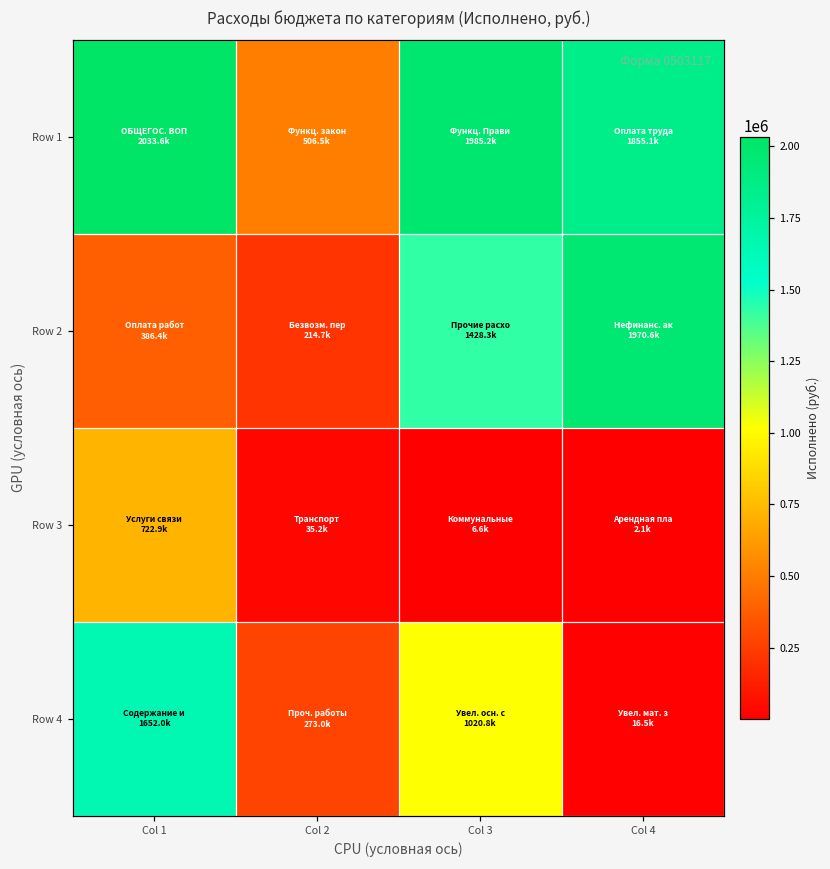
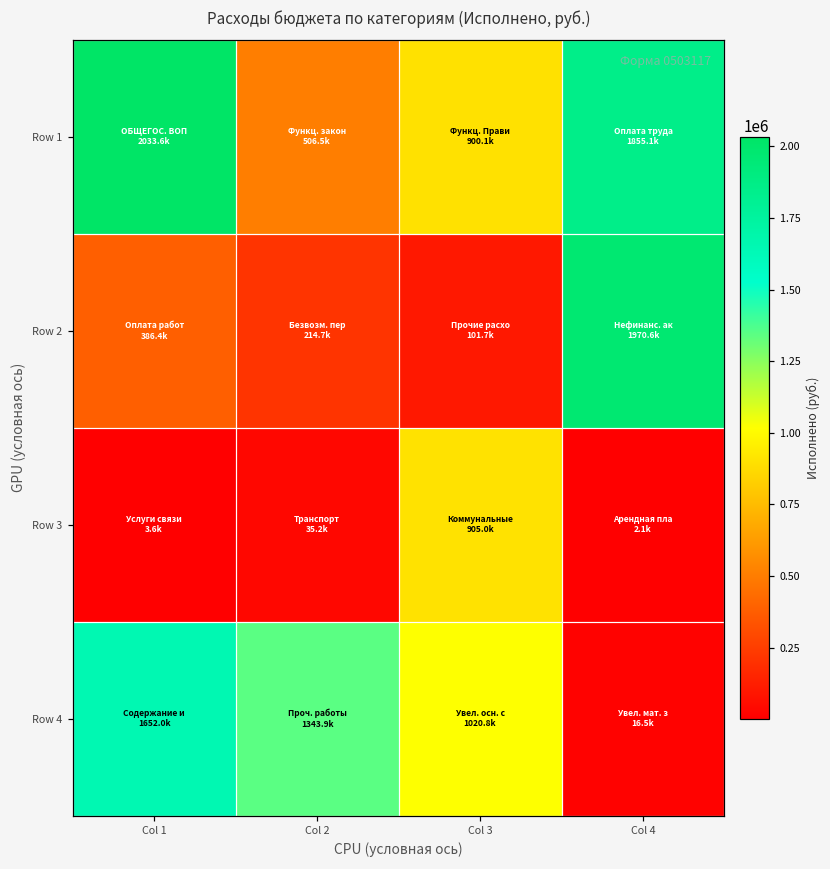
Row 1, Col 3: 1985.2k -> 900.1k
Row 2, Col 3: 1428.3k -> 101.7k
Row 3, Col 1: 722.9k -> 3.6k
Row 3, Col 3: 6.6k -> 905.0k
Row 4, Col 2: 273.0k -> 1343.9k
